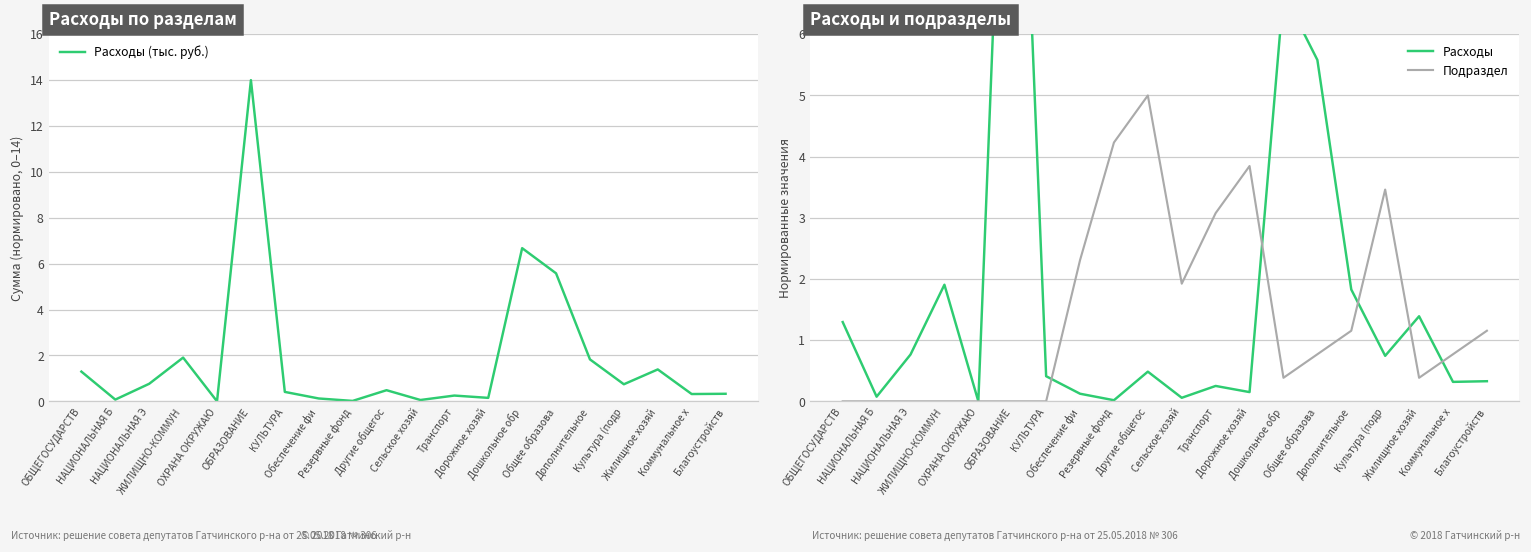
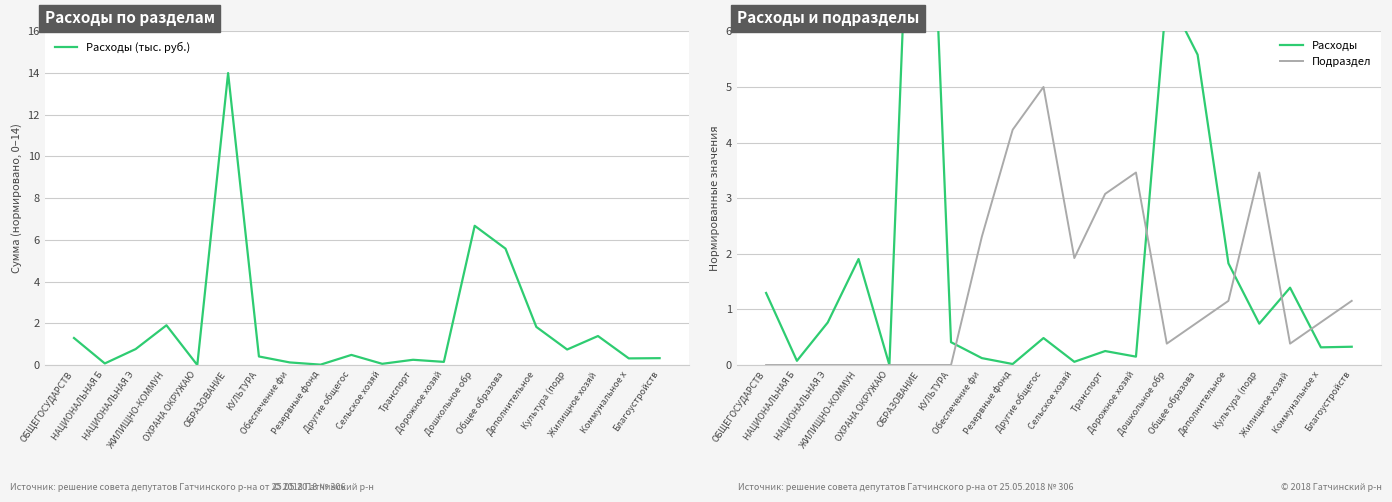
Расходы и подразделы, Подраздел, Дорожное хозяй: 3.8 -> 3.5
